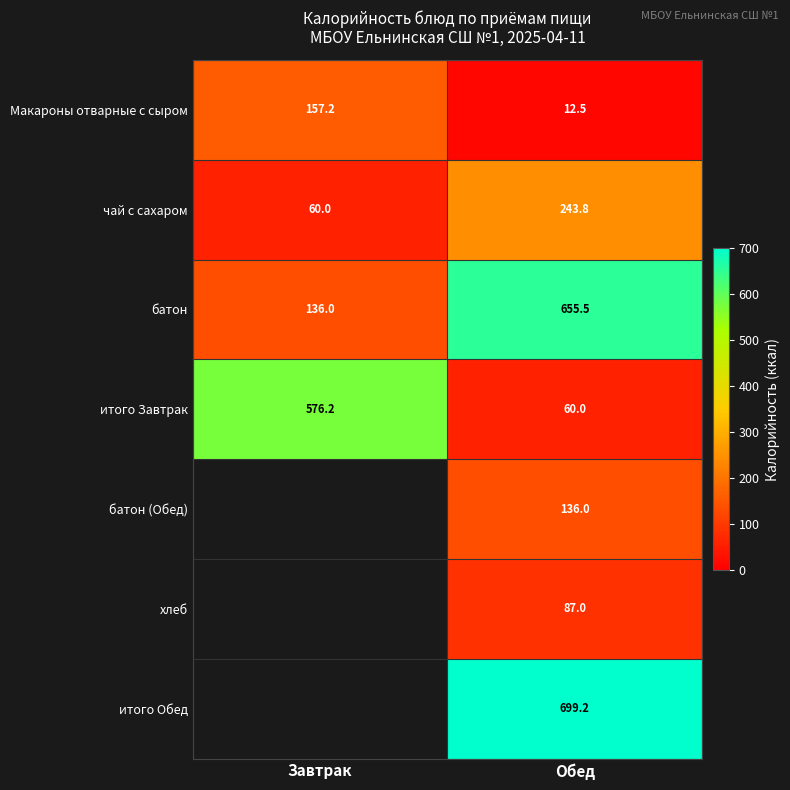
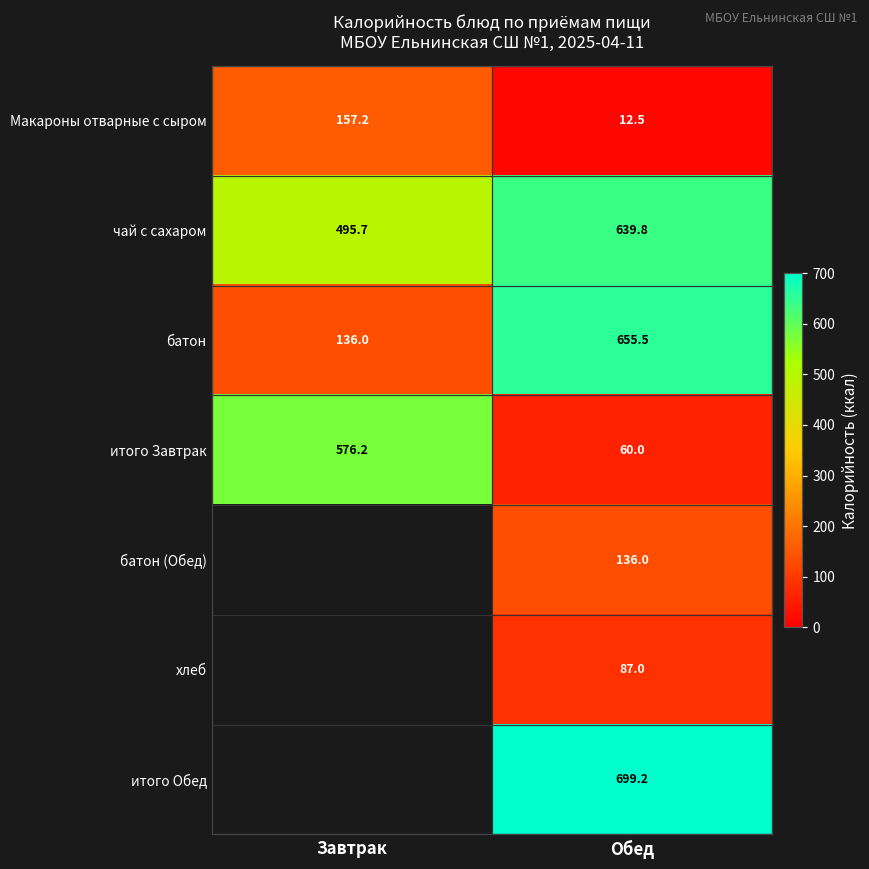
чай с сахаром, Завтрак: 60.0 -> 495.7
чай с сахаром, Обед: 243.8 -> 639.8
